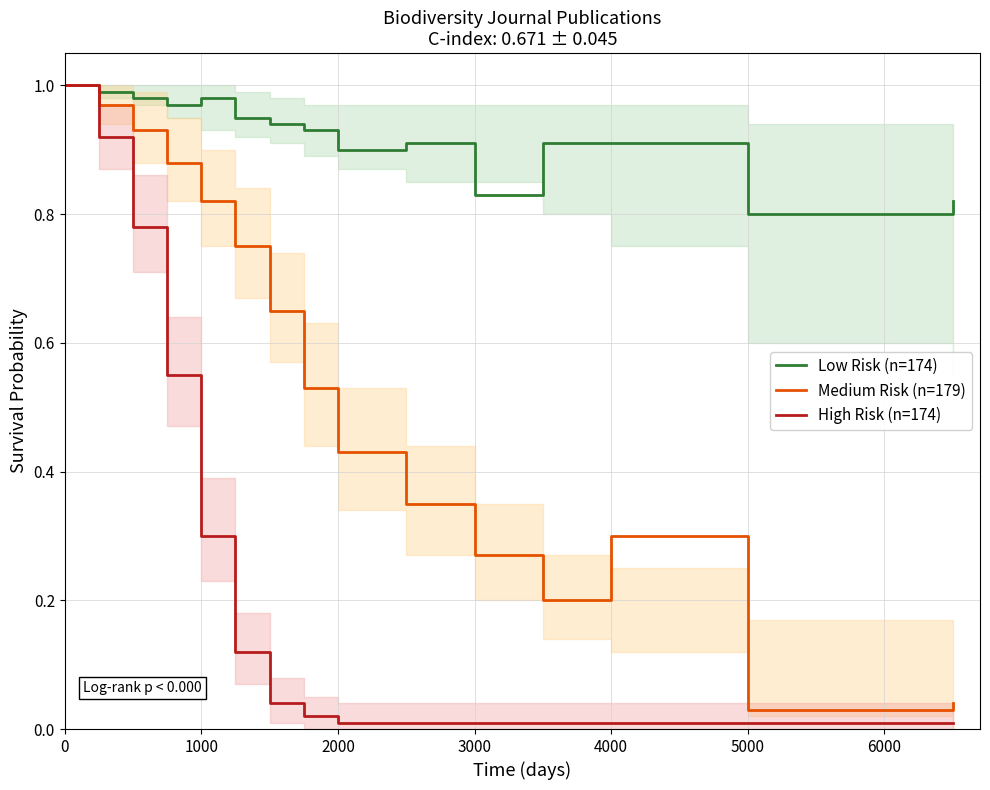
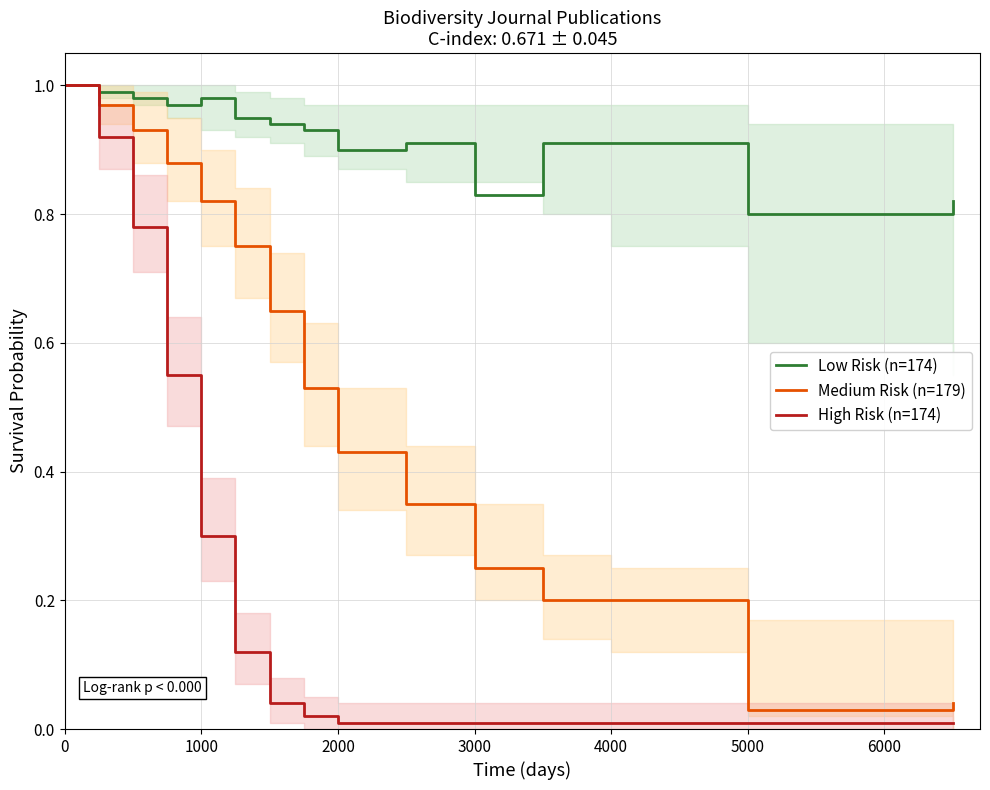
Medium Risk (n=179), 3000: 0.27 -> 0.25
Medium Risk (n=179), 4000: 0.3 -> 0.2
